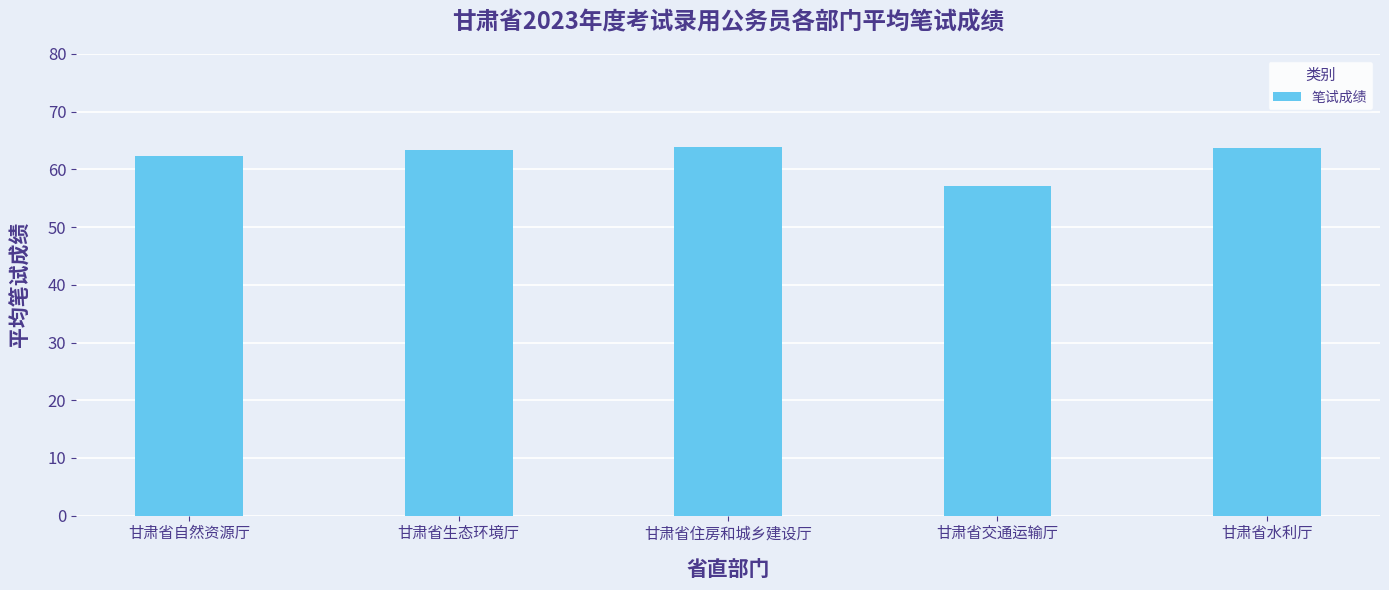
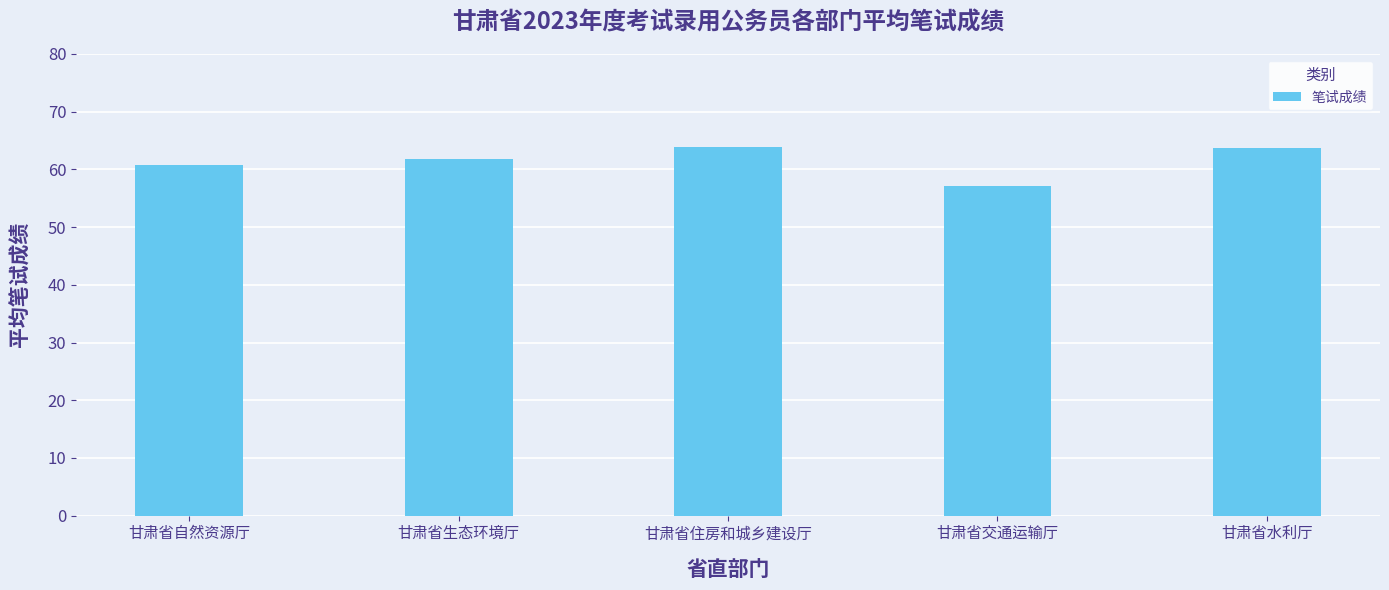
甘肃省自然资源厅: 62 -> 61
甘肃省生态环境厅: 63 -> 62
